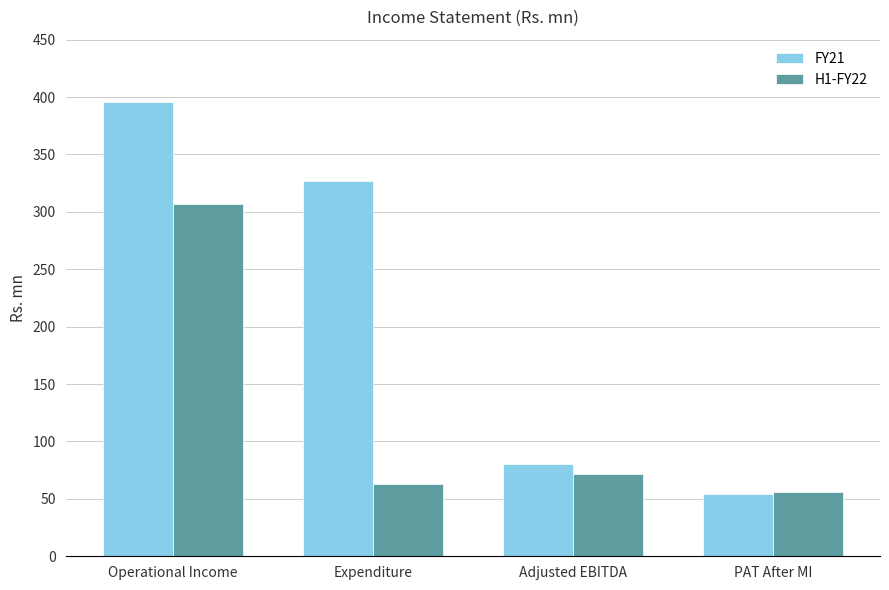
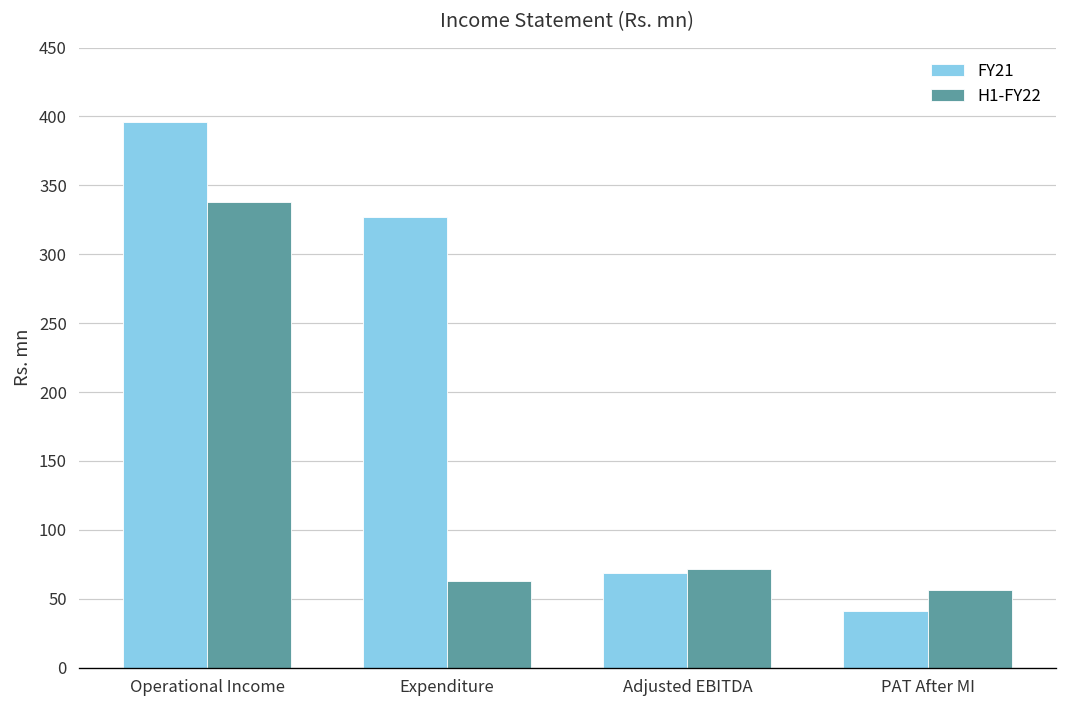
H1-FY22, Operational Income: 307 -> 338
FY21, Adjusted EBITDA: 80 -> 69
FY21, PAT After MI: 54 -> 41
